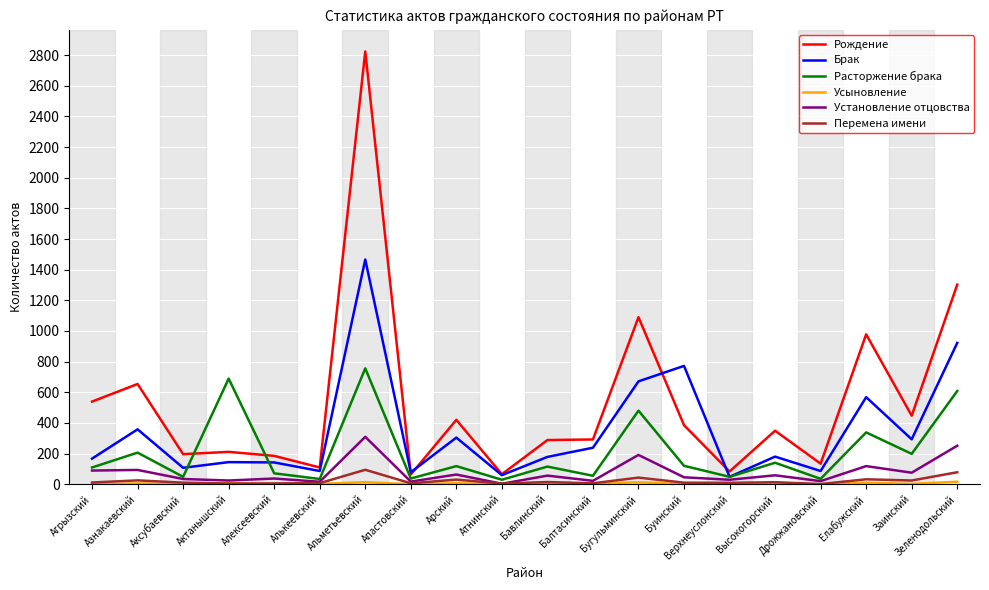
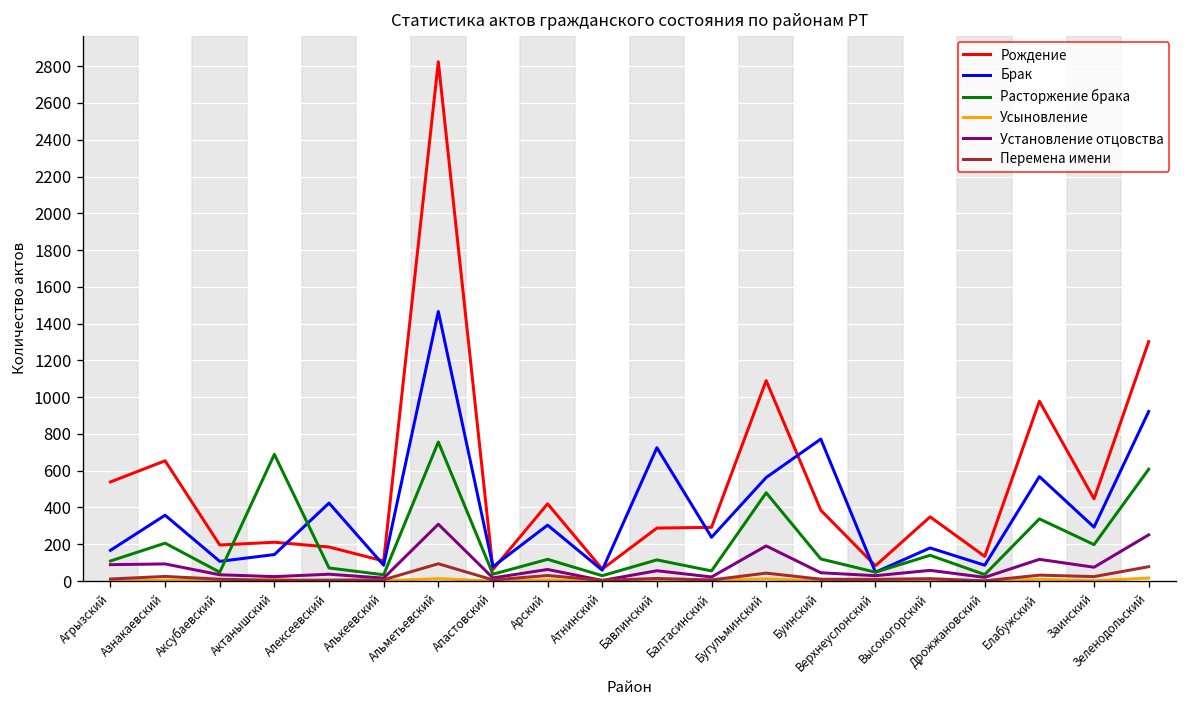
Брак, Алексеевский: 140 -> 420
Брак, Бавлинский: 180 -> 730
Брак, Бугульминский: 670 -> 560
